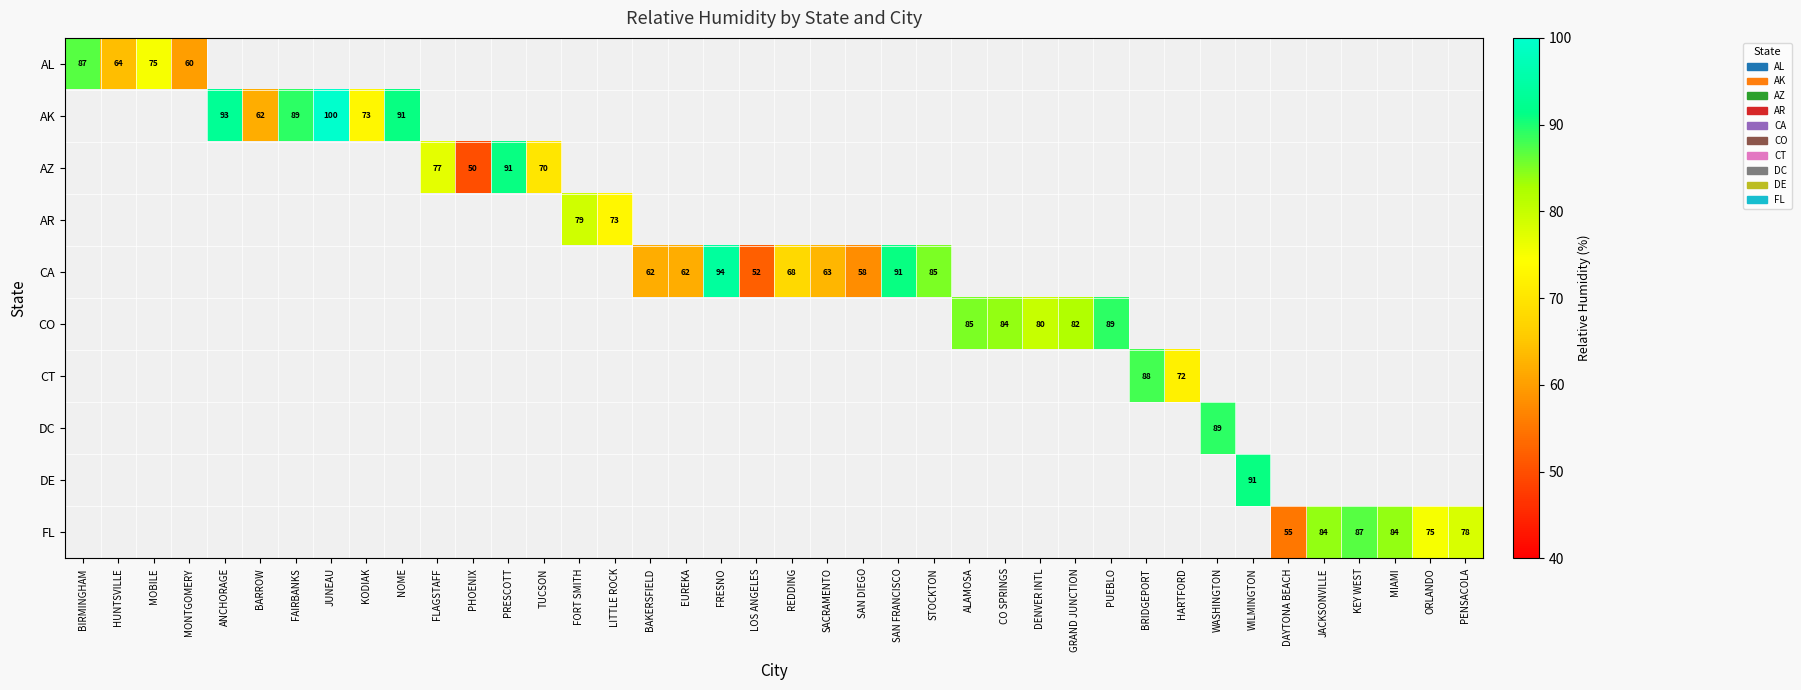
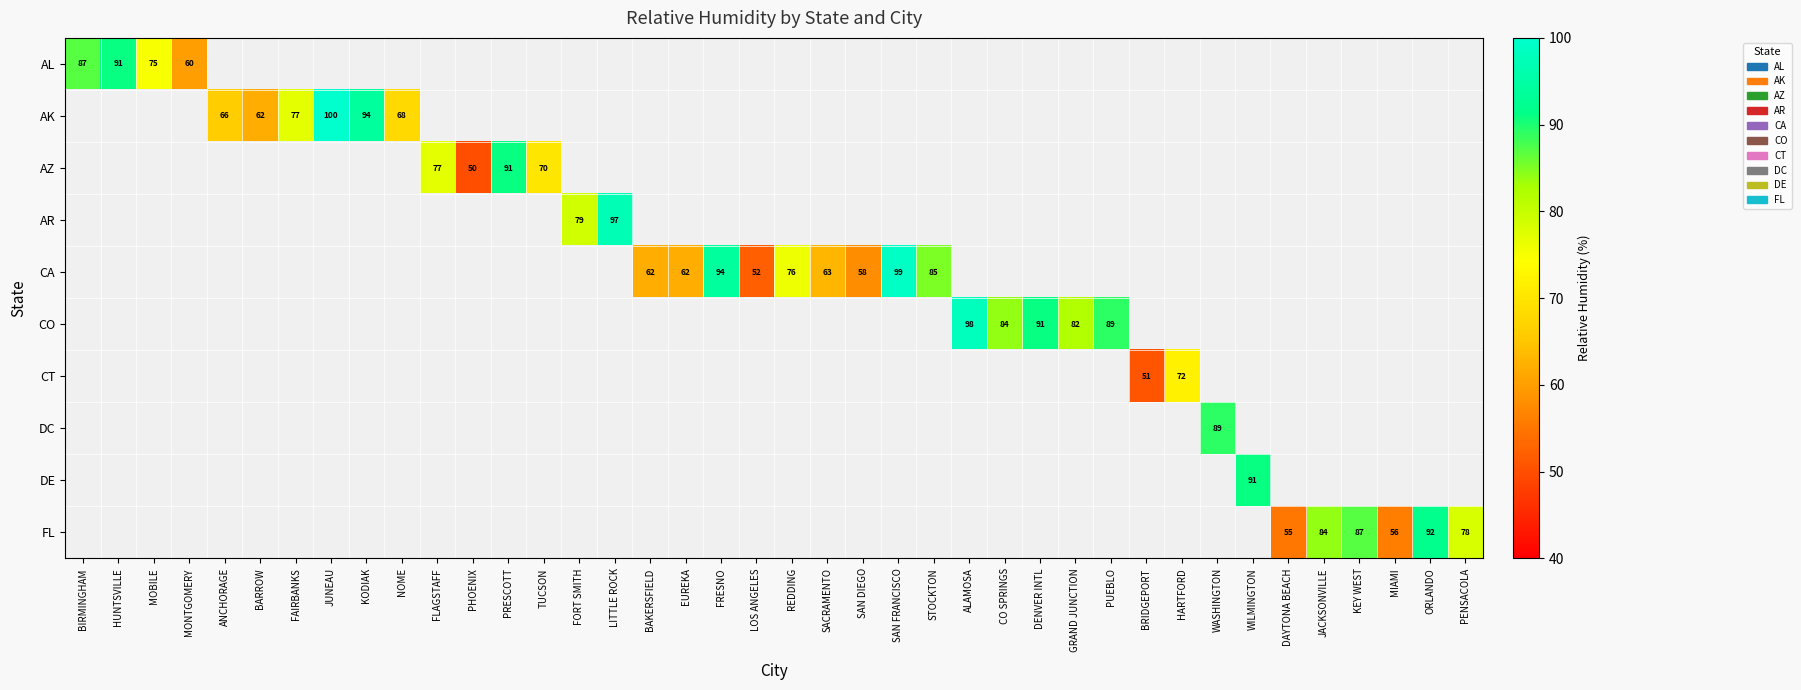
AL, HUNTSVILLE: 64 -> 91
AK, ANCHORAGE: 93 -> 66
AK, FAIRBANKS: 89 -> 77
AK, KODIAK: 73 -> 94
AK, NOME: 91 -> 68
AR, LITTLE ROCK: 73 -> 97
CA, REDDING: 68 -> 76
CA, SAN FRANCISCO: 91 -> 99
CO, ALAMOSA: 85 -> 98
CO, DENVER INTL: 80 -> 91
CT, BRIDGEPORT: 88 -> 51
FL, MIAMI: 84 -> 56
FL, ORLANDO: 75 -> 92
